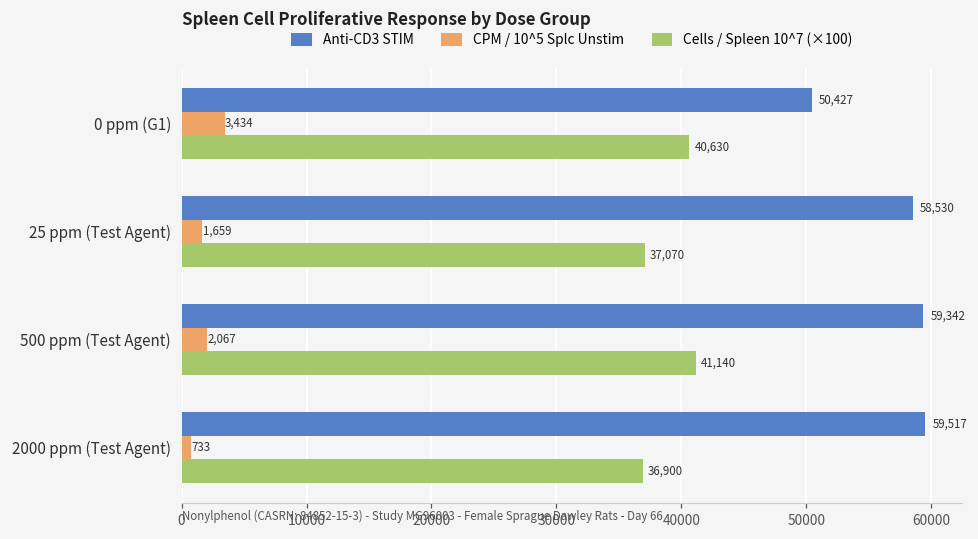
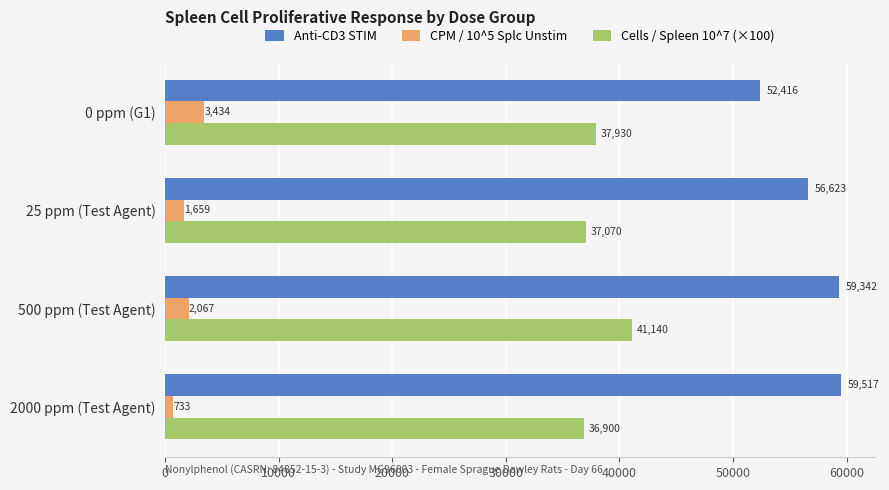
Anti-CD3 STIM, 0 ppm (G1): 50,427 -> 52,416
Cells / Spleen 10^7 (×100), 0 ppm (G1): 40,630 -> 37,930
Anti-CD3 STIM, 25 ppm (Test Agent): 58,530 -> 56,623
